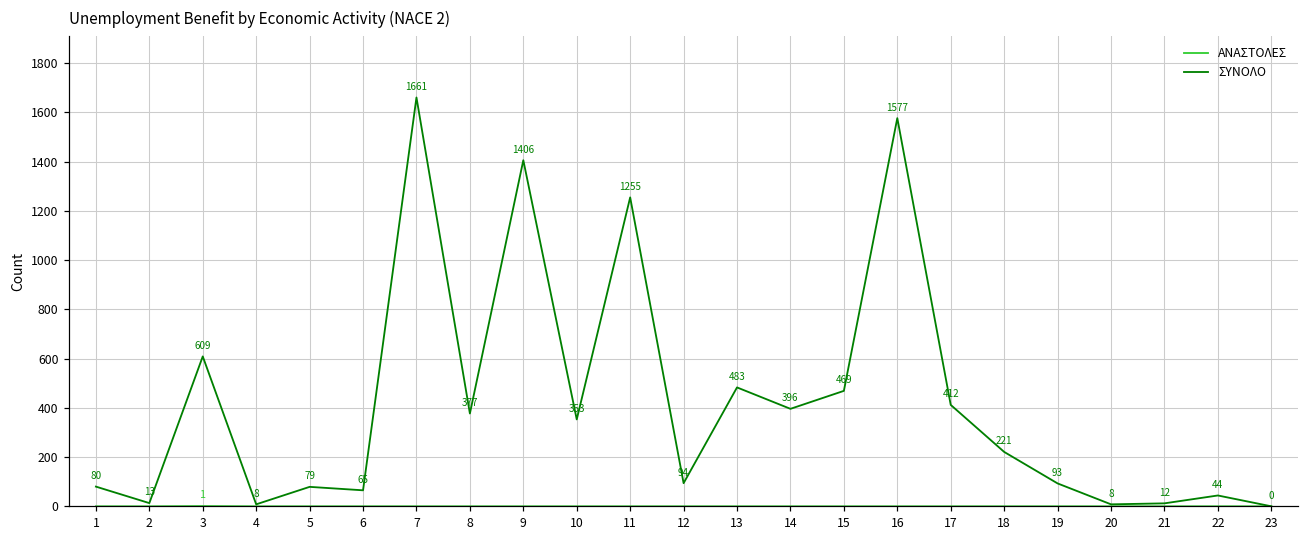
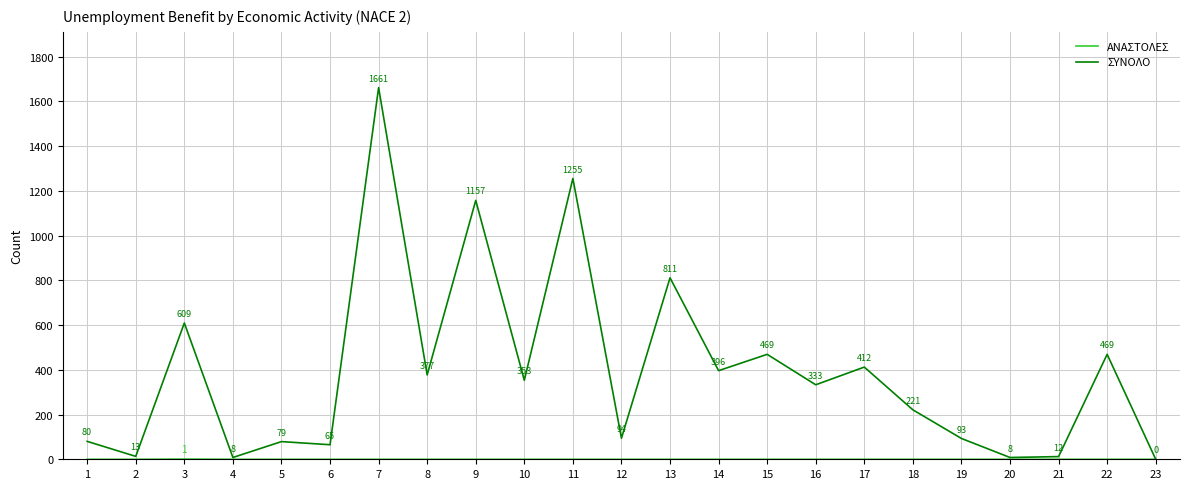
ΣΥΝΟΛΟ, 9: 1406 -> 1157
ΣΥΝΟΛΟ, 13: 483 -> 811
ΣΥΝΟΛΟ, 16: 1577 -> 333
ΣΥΝΟΛΟ, 22: 44 -> 469
